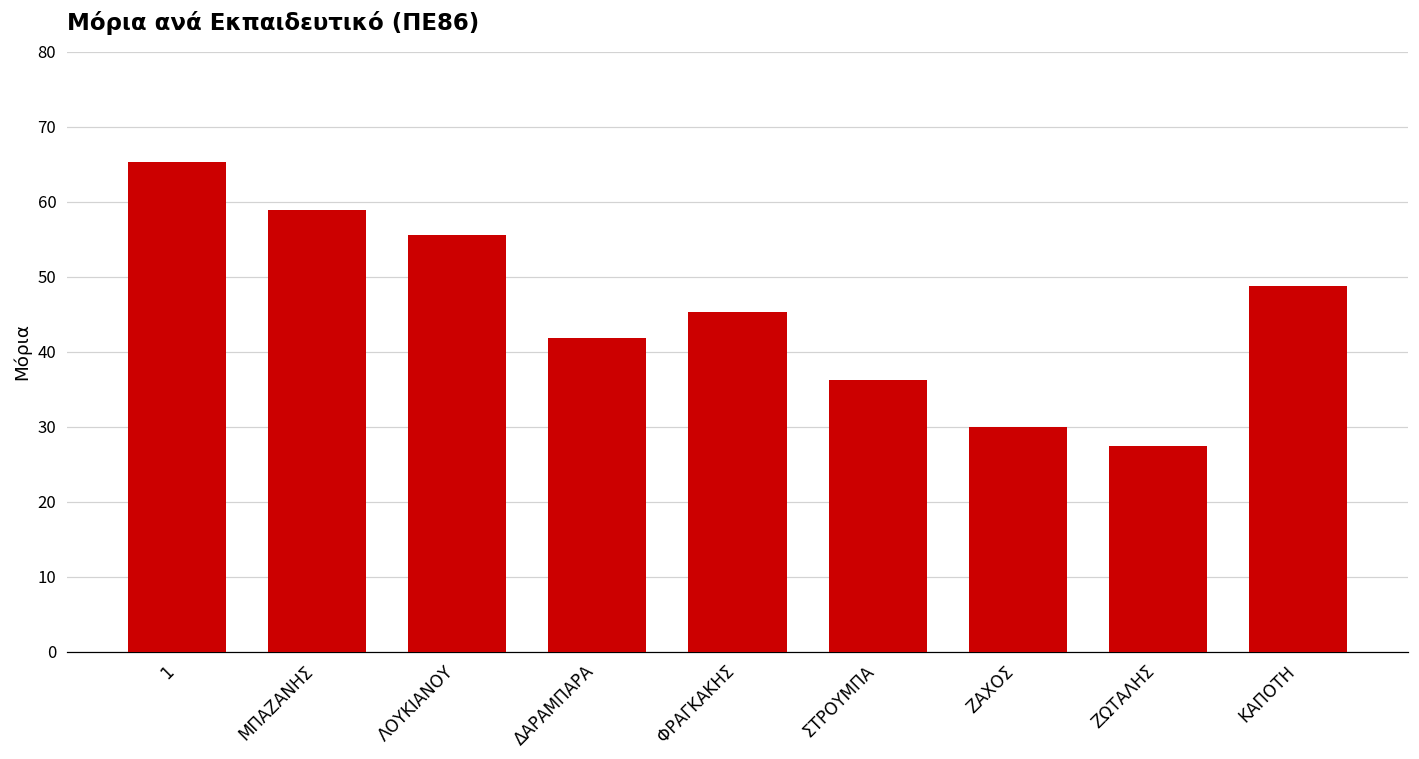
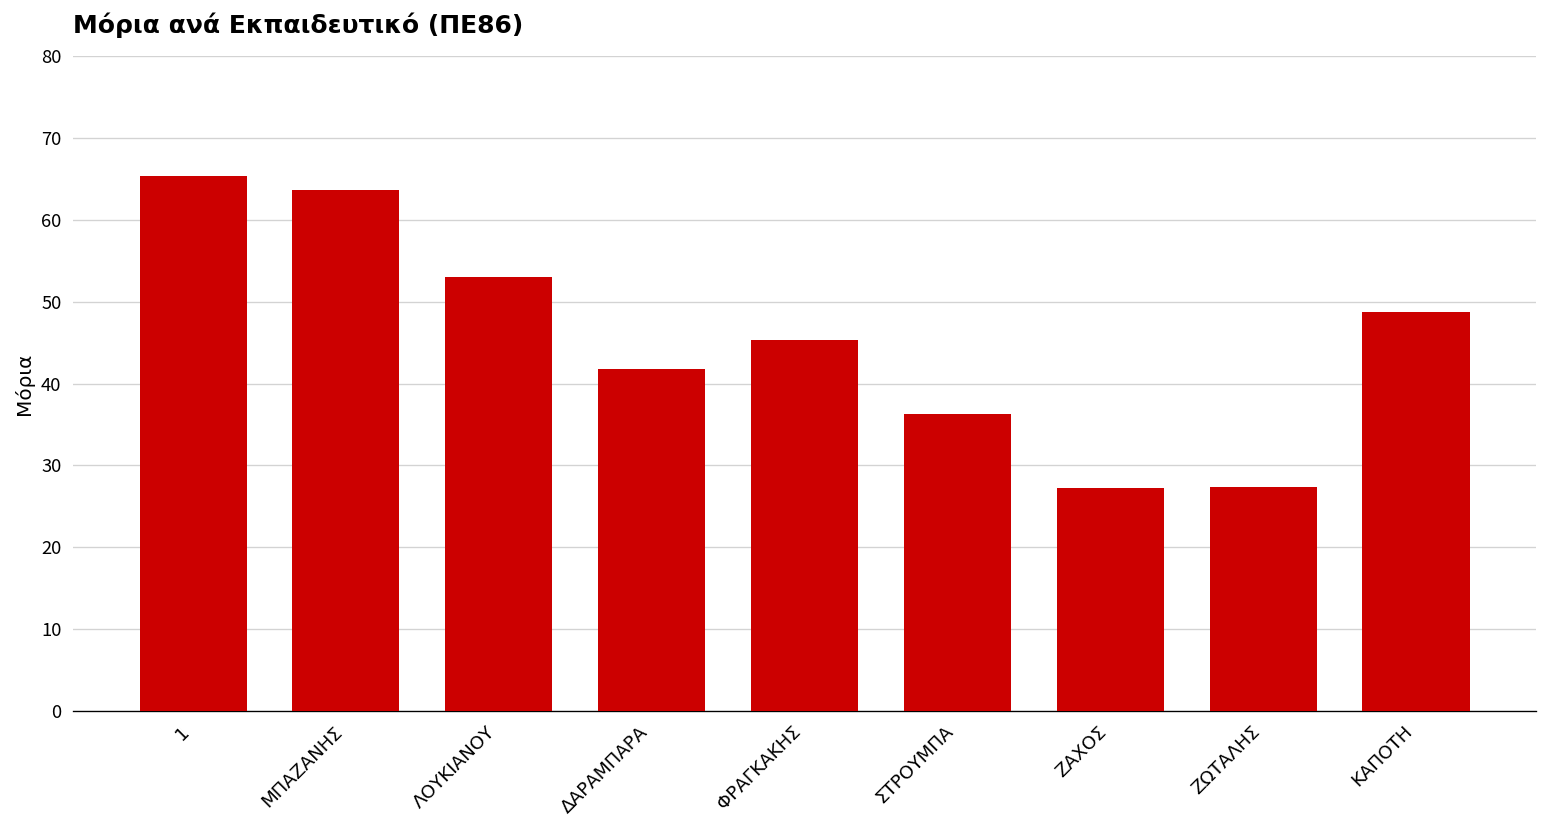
ΜΠΑΖΑΝΗΣ: 59 -> 64
ΛΟΥΚΙΑΝΟΥ: 56 -> 53
ΖΑΧΟΣ: 30 -> 27
